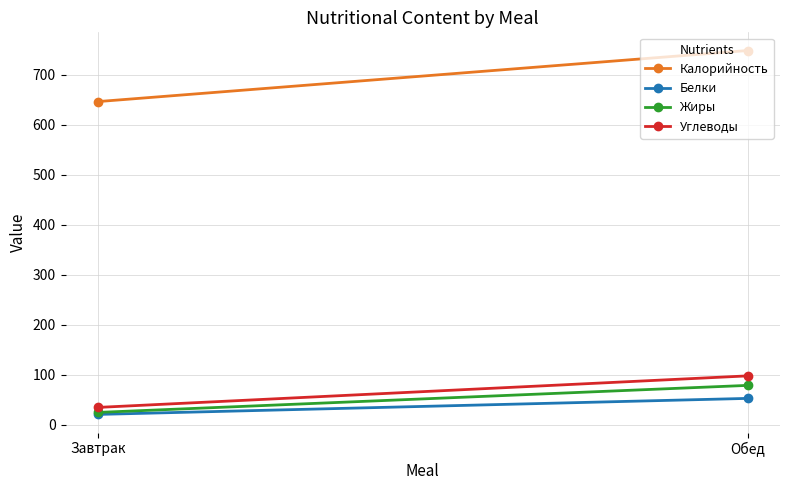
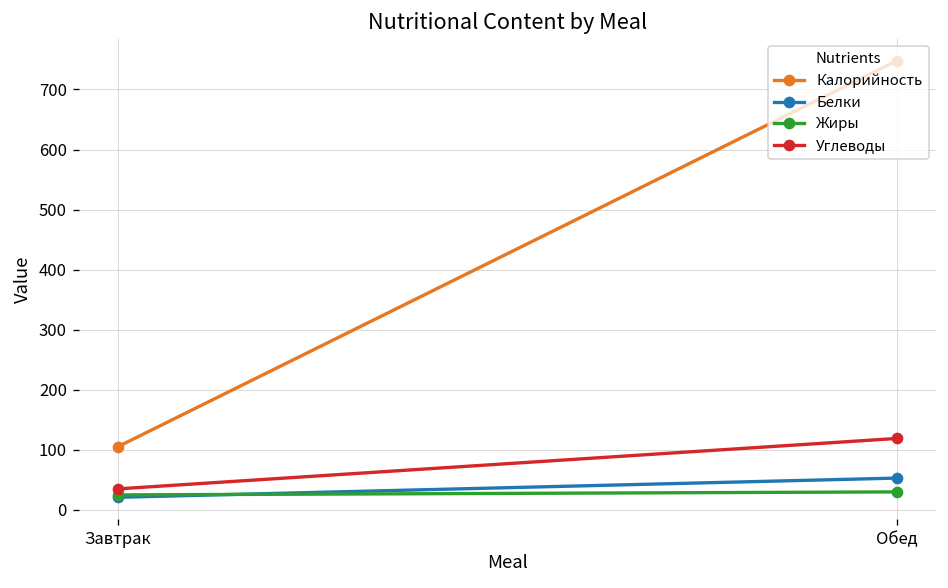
Калорийность, Завтрак: 650 -> 110
Жиры, Обед: 80 -> 30
Углеводы, Обед: 100 -> 120
